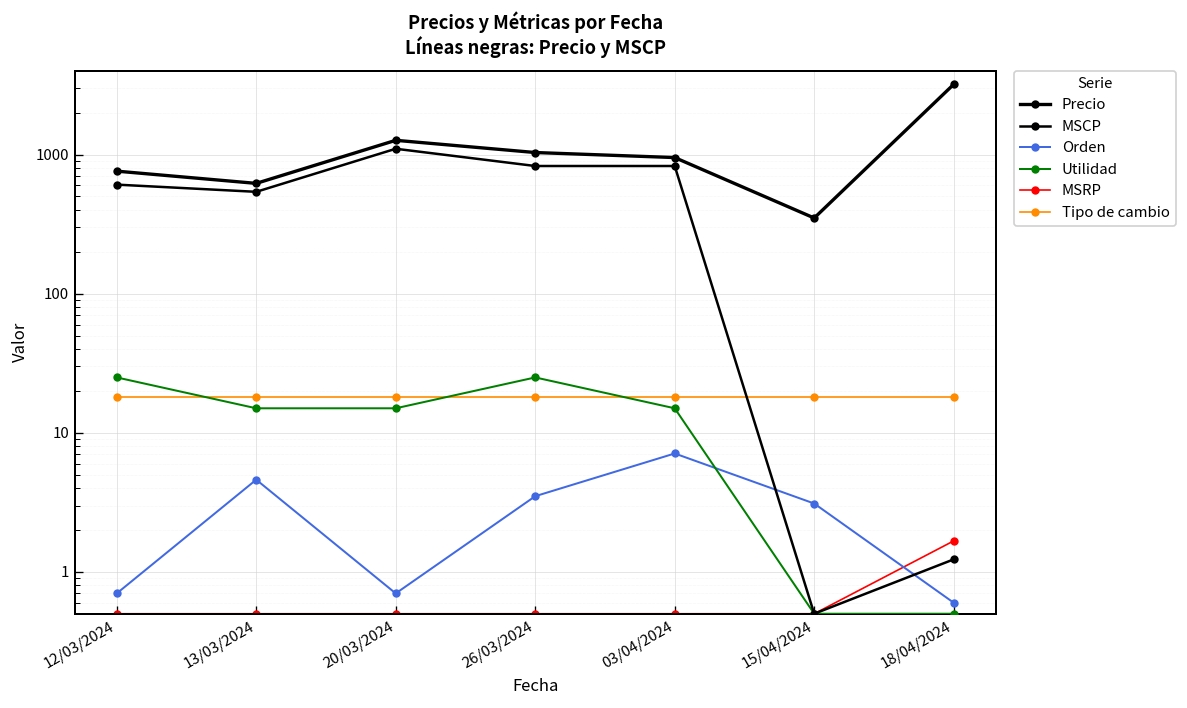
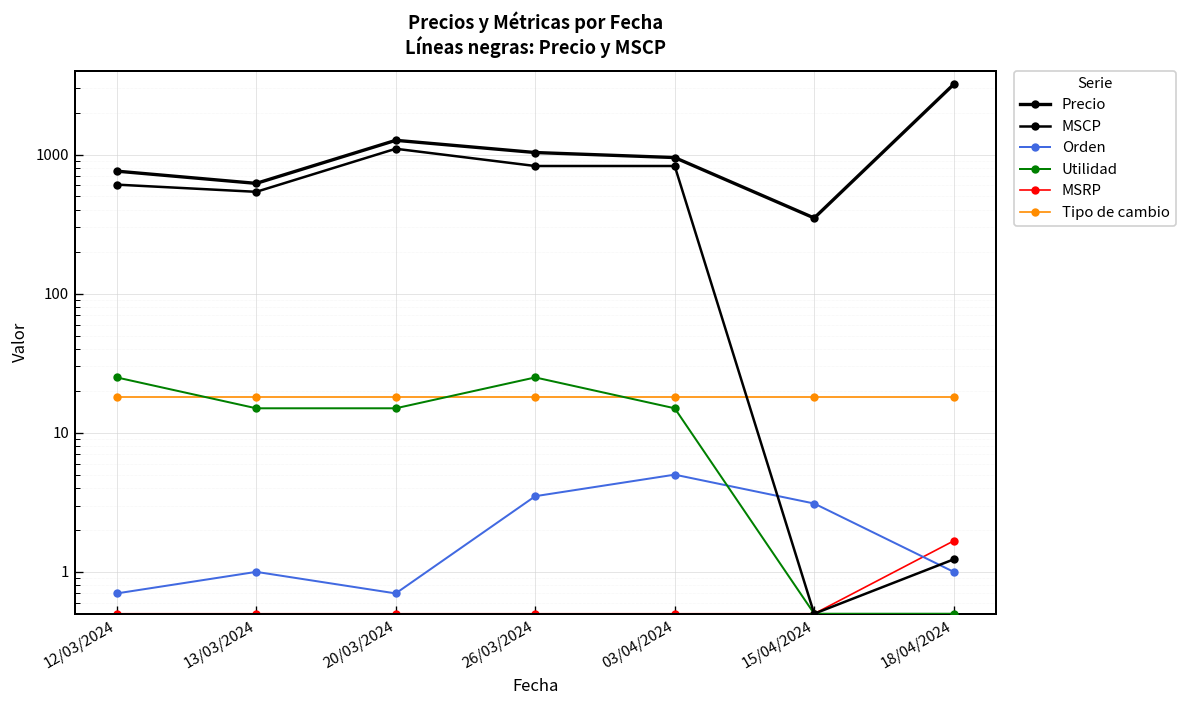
Orden, 13/03/2024: 4.6 -> 1.0
Orden, 03/04/2024: 7 -> 5.0
Orden, 18/04/2024: 0.6 -> 1.0
